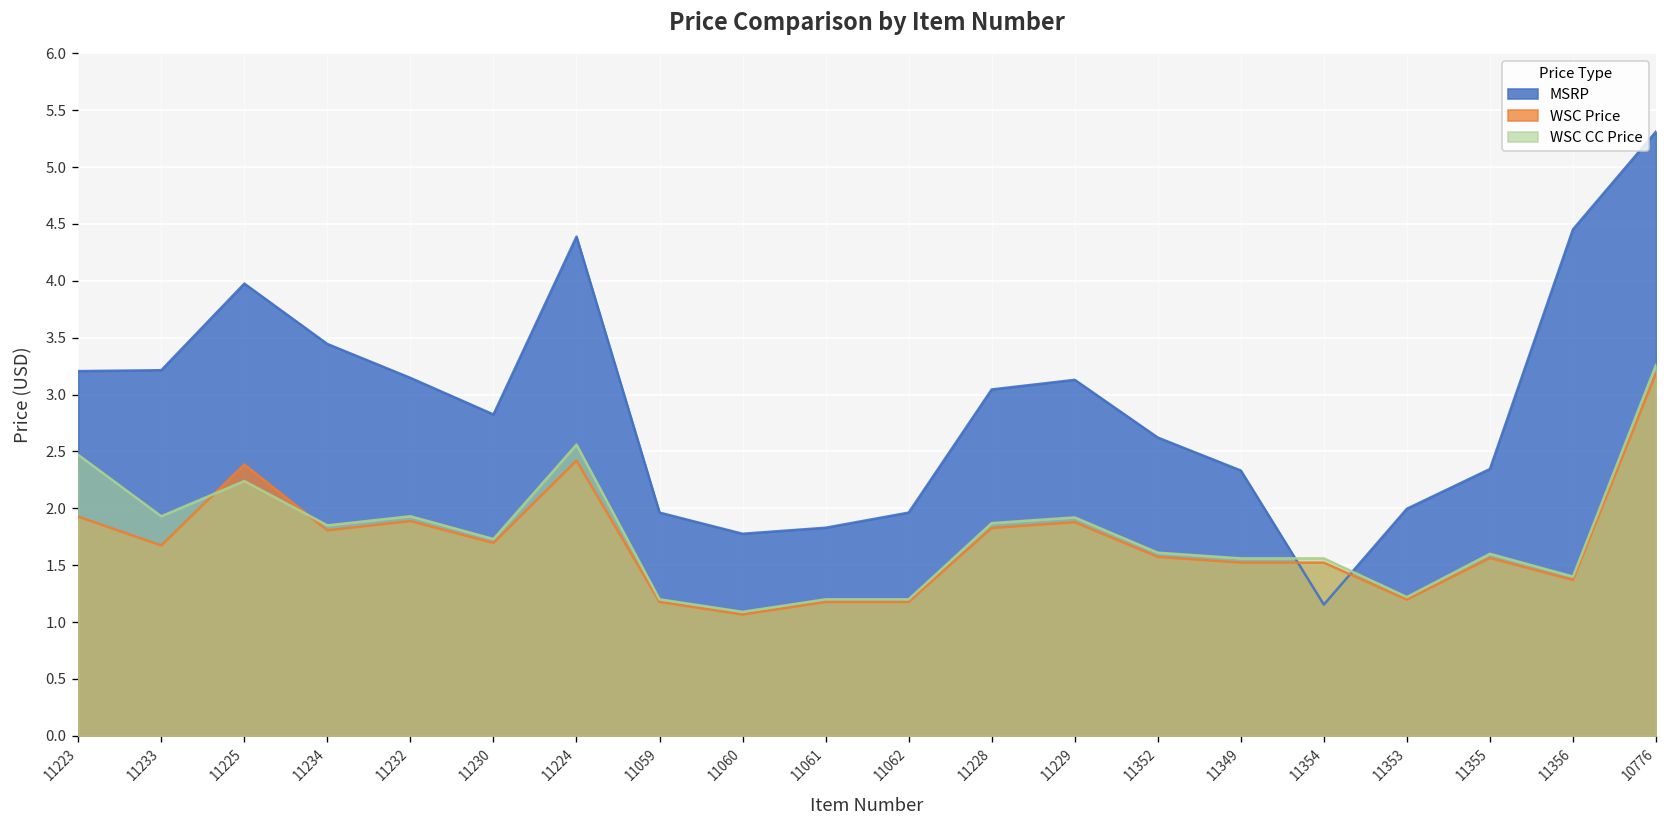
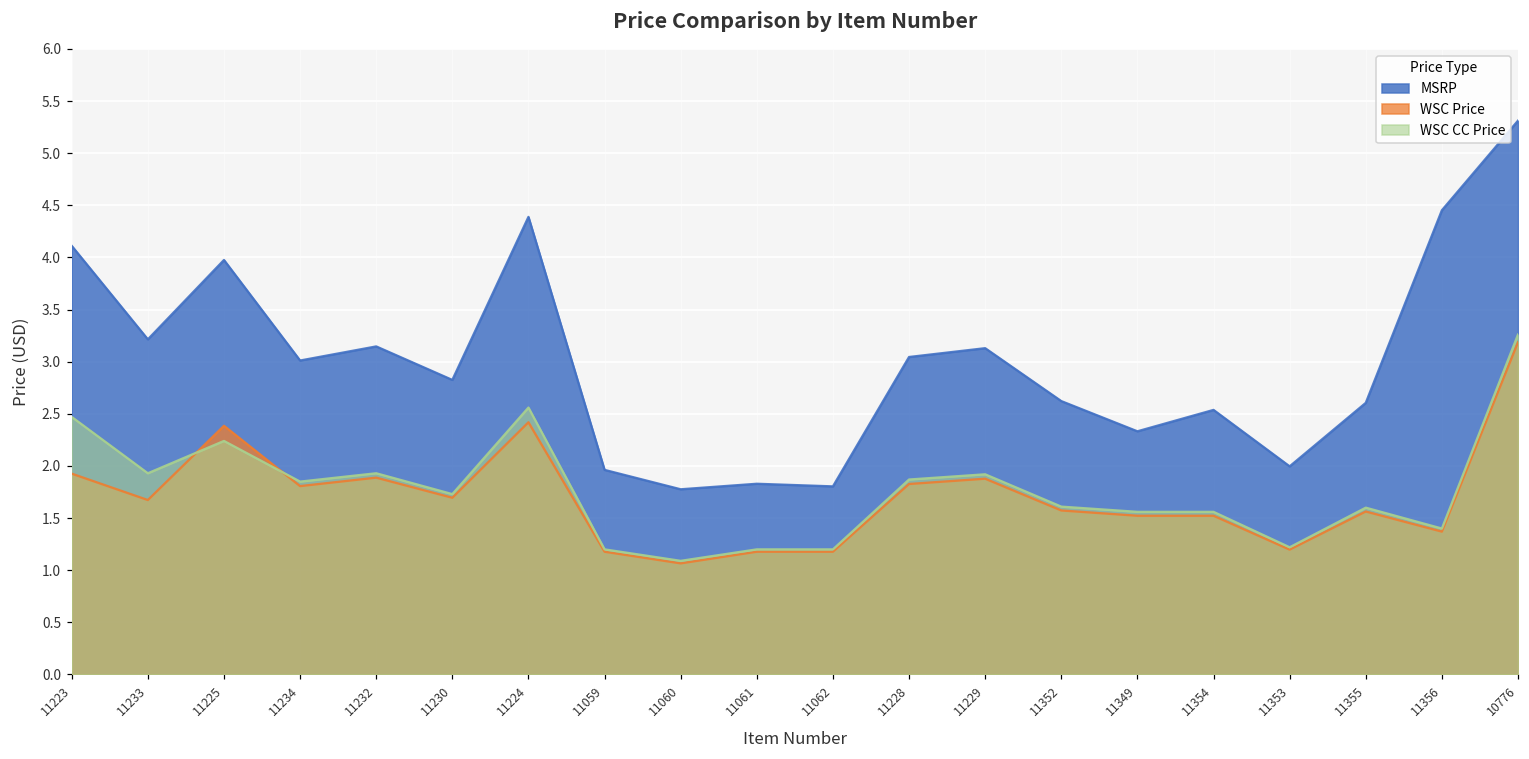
MSRP, 11223: 3.2 -> 4.1
MSRP, 11234: 3.4 -> 3.0
MSRP, 11062: 2.0 -> 1.8
MSRP, 11354: 1.2 -> 2.5
MSRP, 11355: 2.3 -> 2.6
